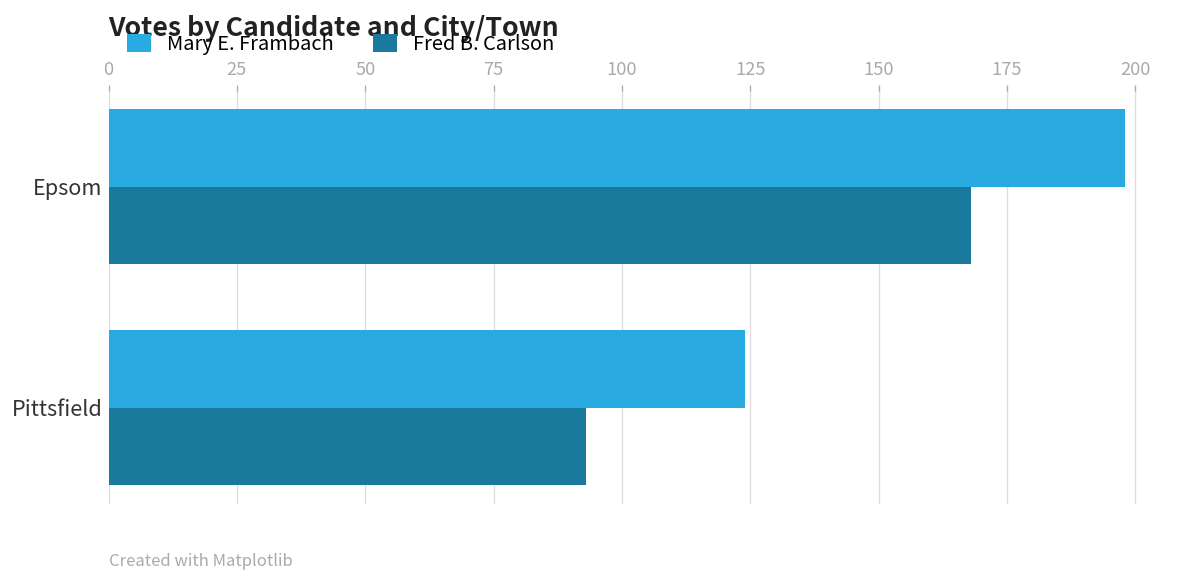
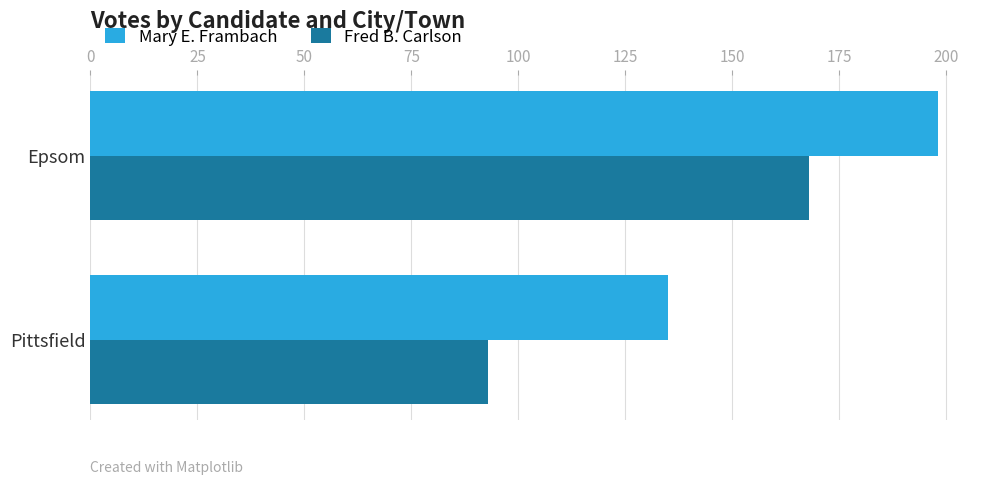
Mary E. Frambach, Pittsfield: 124 -> 135
